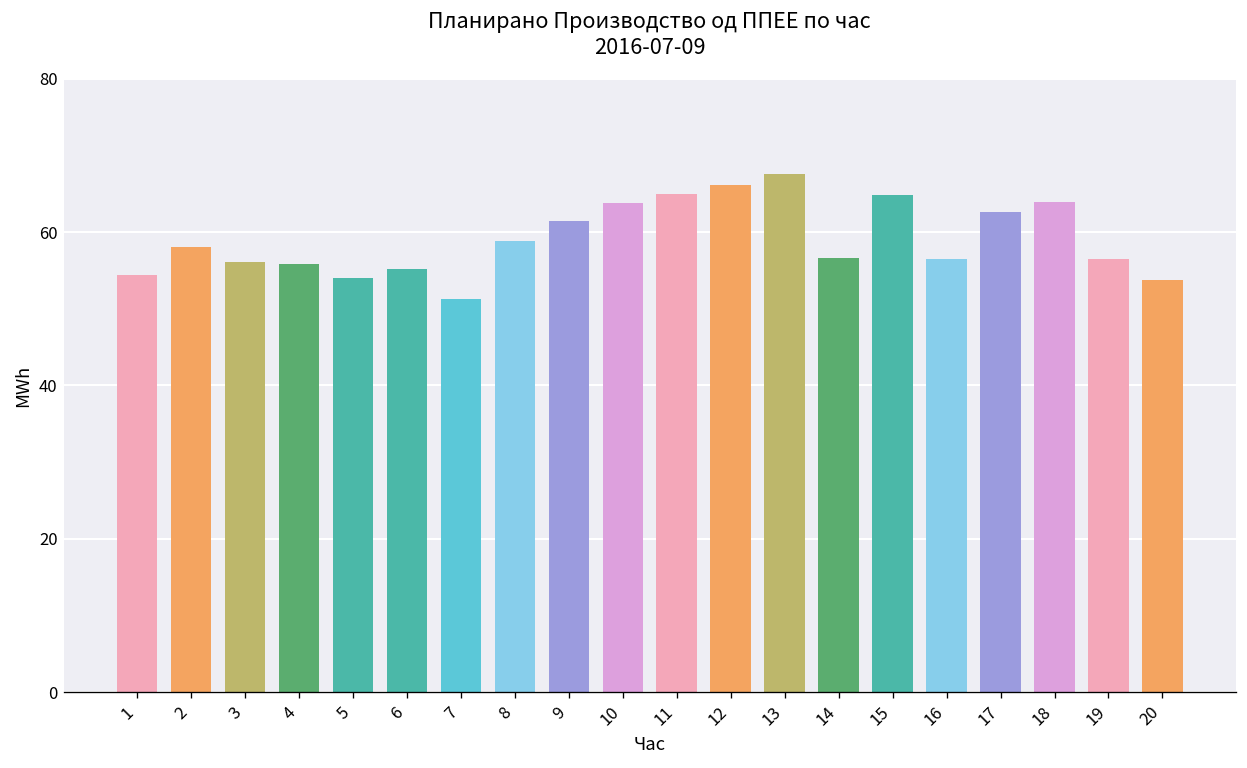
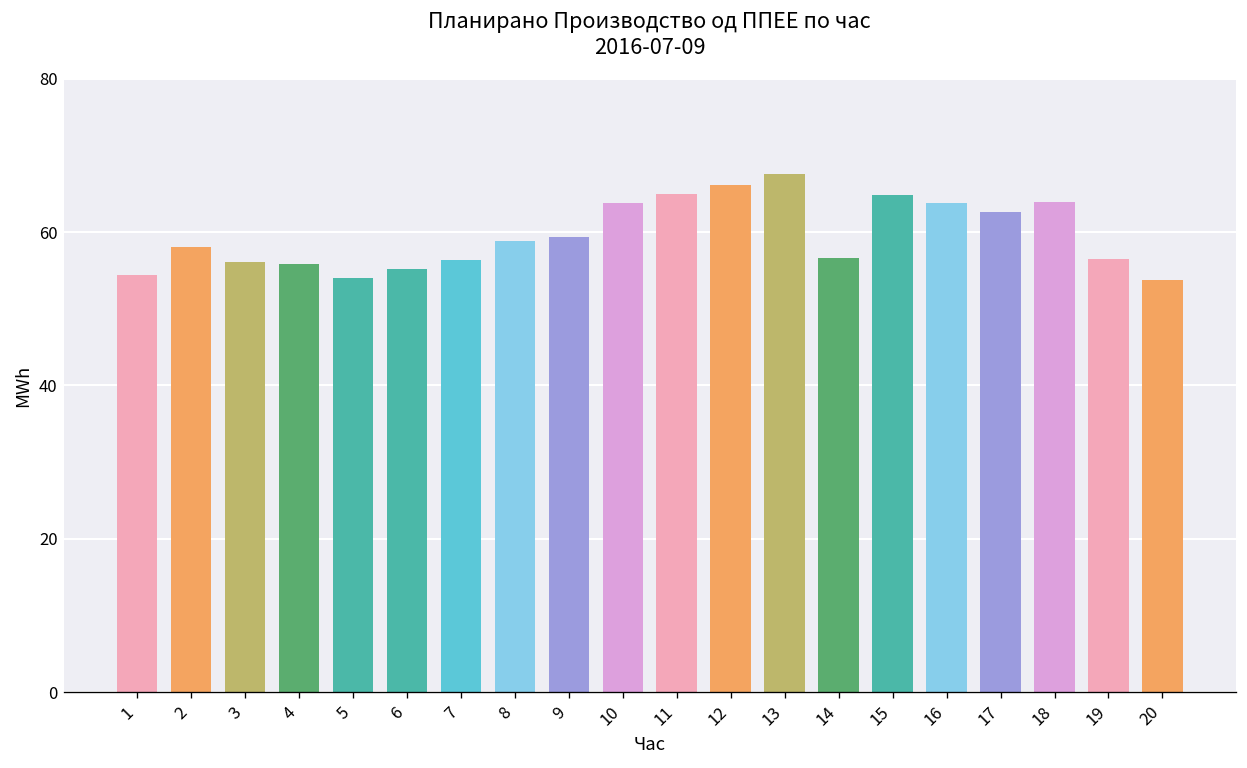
7: 51 -> 56
9: 61 -> 59
16: 57 -> 64
